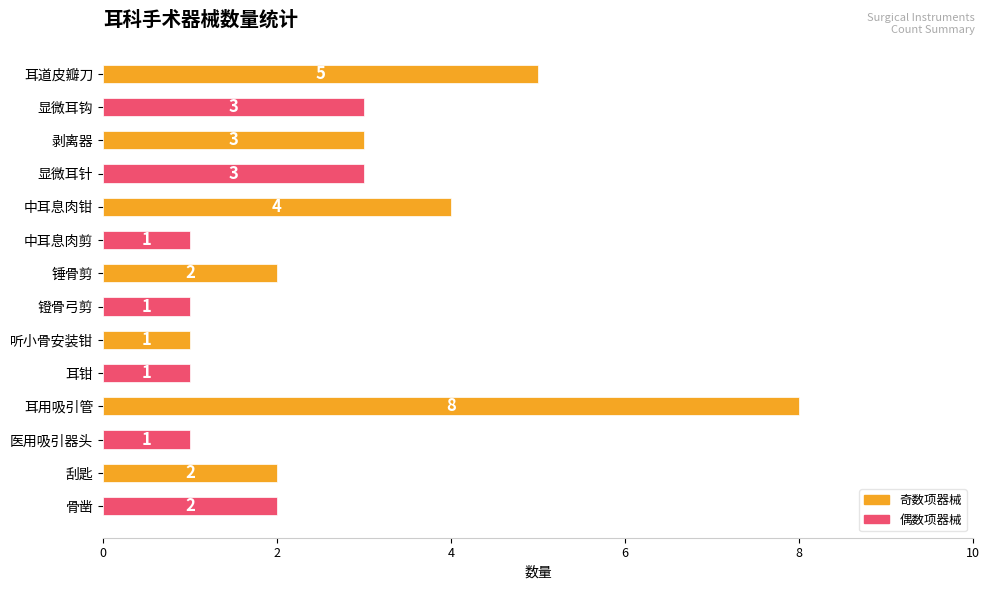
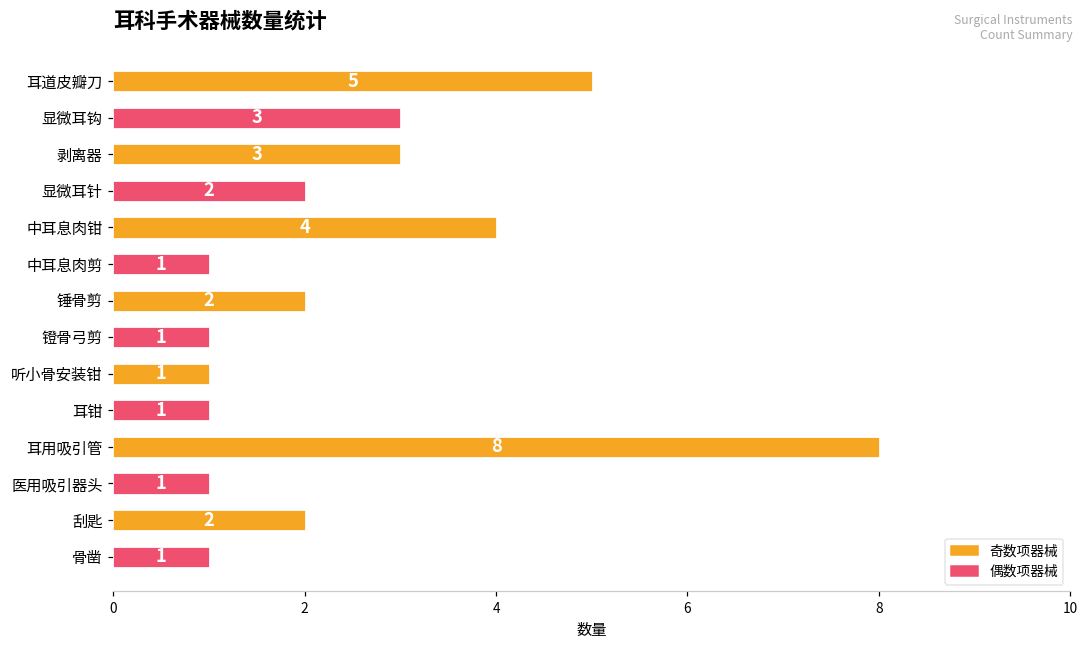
显微耳针: 3 -> 2
骨凿: 2 -> 1
